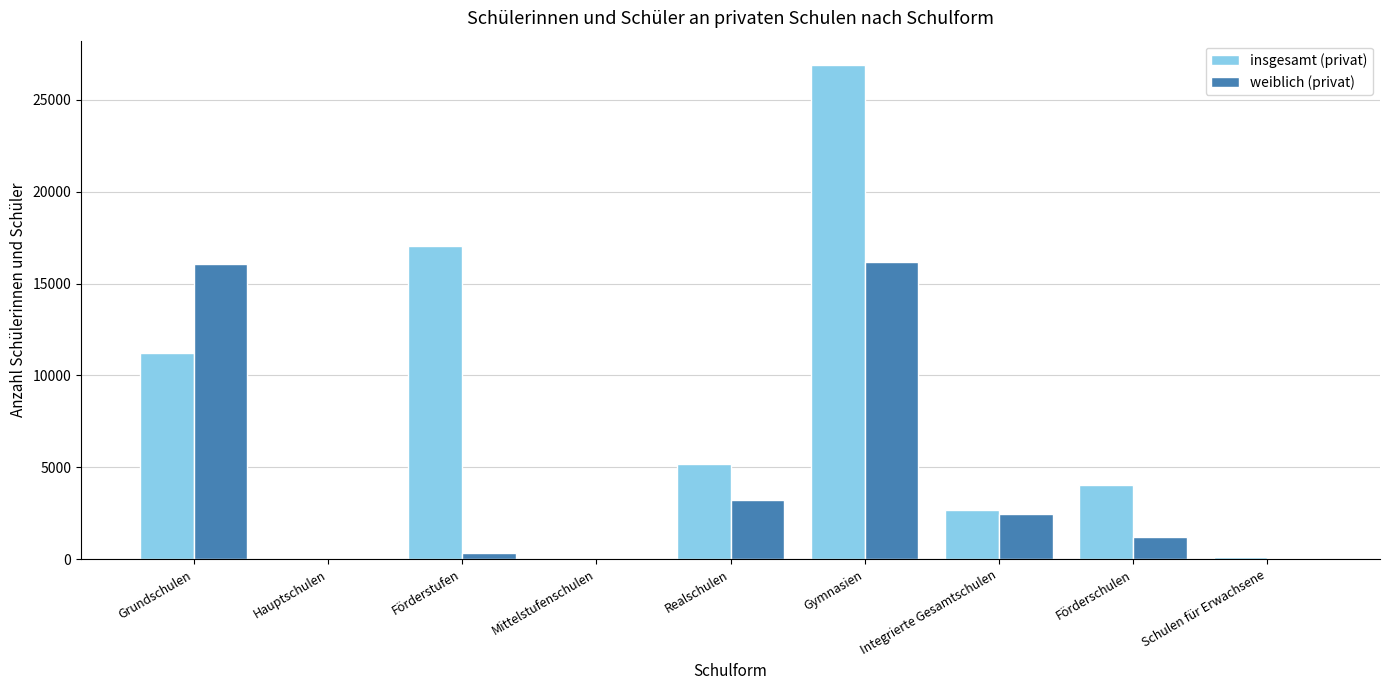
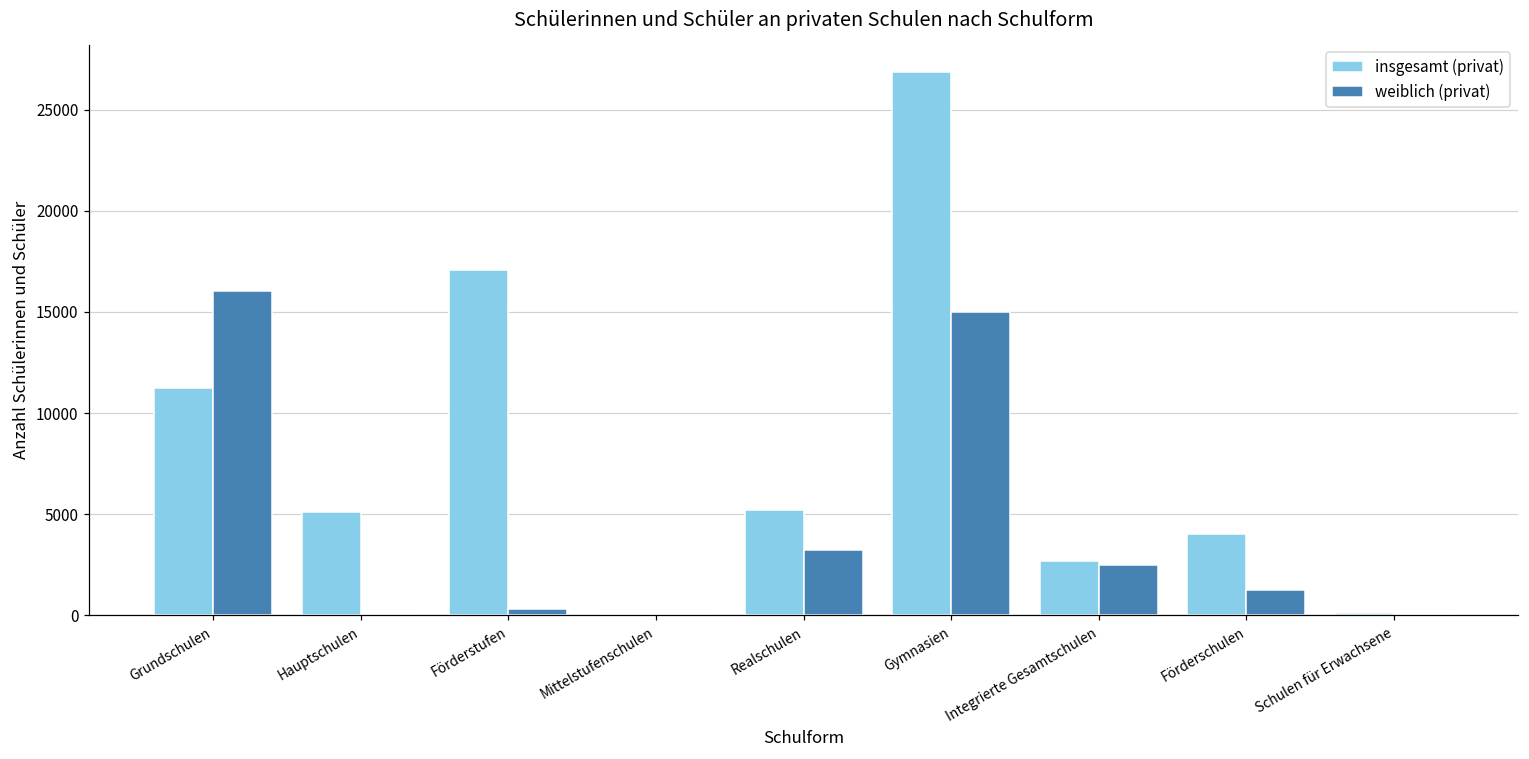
insgesamt (privat), Hauptschulen: 0 -> 5100
weiblich (privat), Gymnasien: 16200 -> 15000
